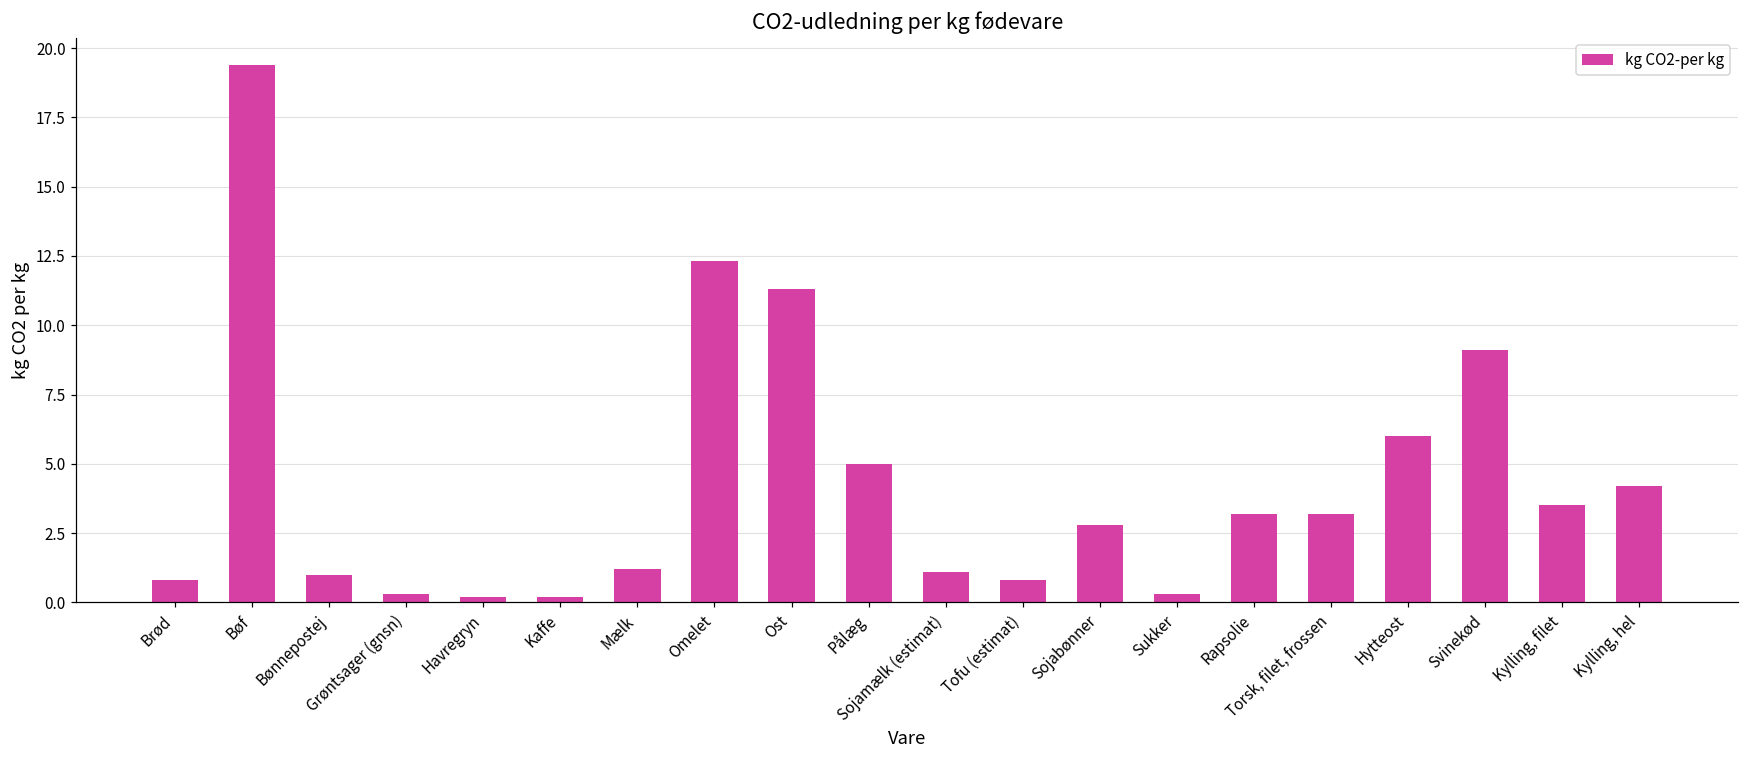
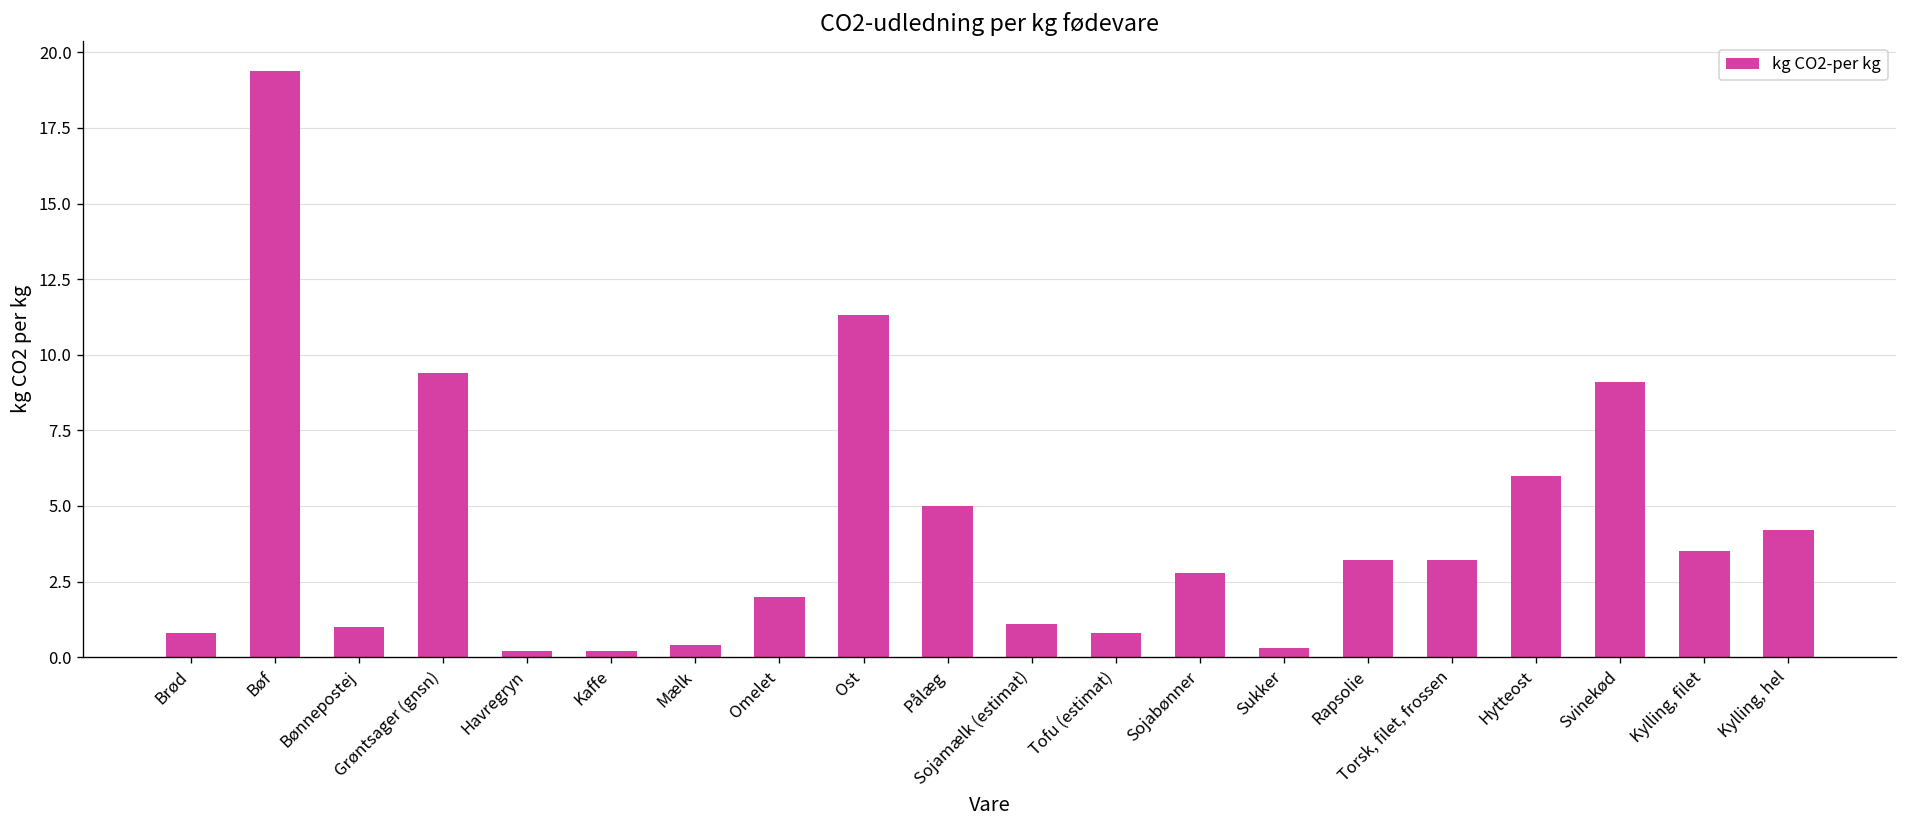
Grøntsager (gnsn): 0.3 -> 9.4
Mælk: 1.2 -> 0.4
Omelet: 12.3 -> 2.0
